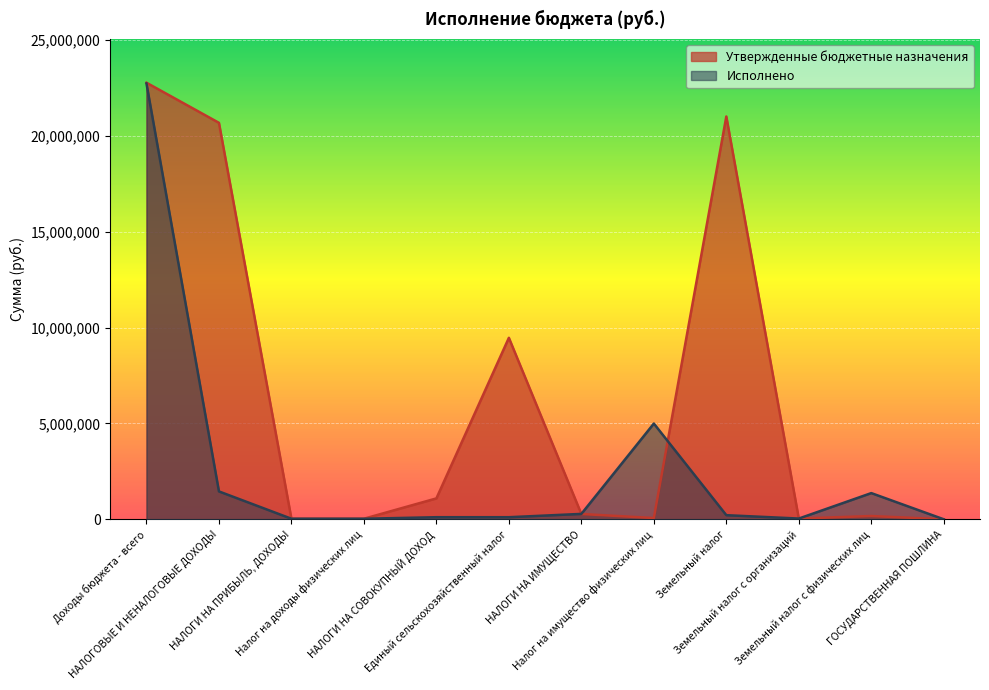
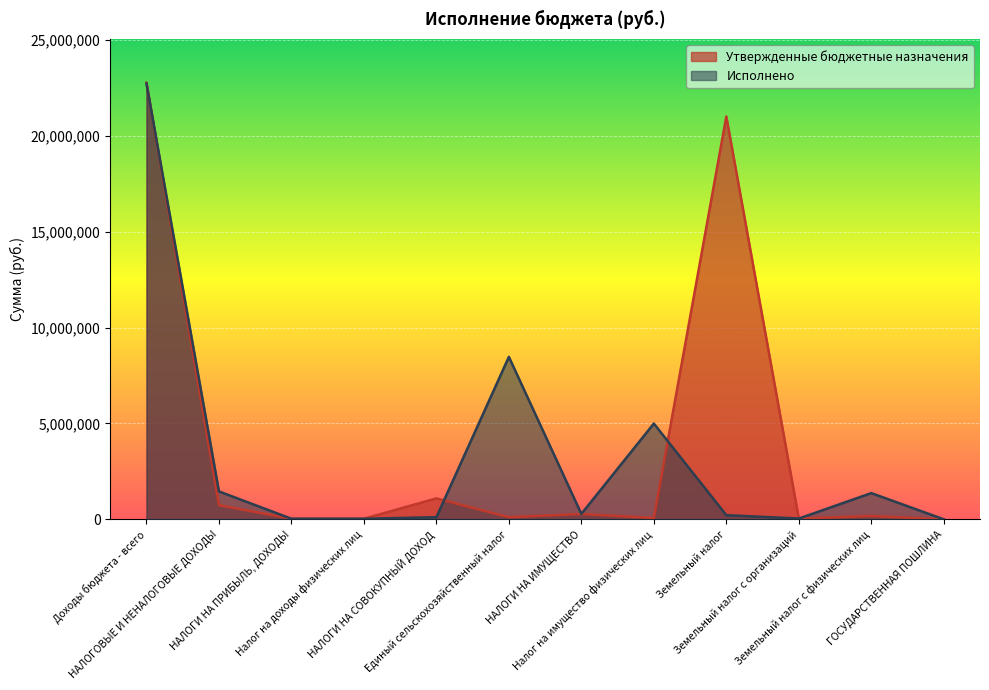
Утвержденные бюджетные назначения, НАЛОГОВЫЕ И НЕНАЛОГОВЫЕ ДОХОДЫ: 20,700,000 -> 700,000
Утвержденные бюджетные назначения, Единый сельскохозяйственный налог: 9,500,000 -> 100,000
Исполнено, Единый сельскохозяйственный налог: 100,000 -> 8,500,000
